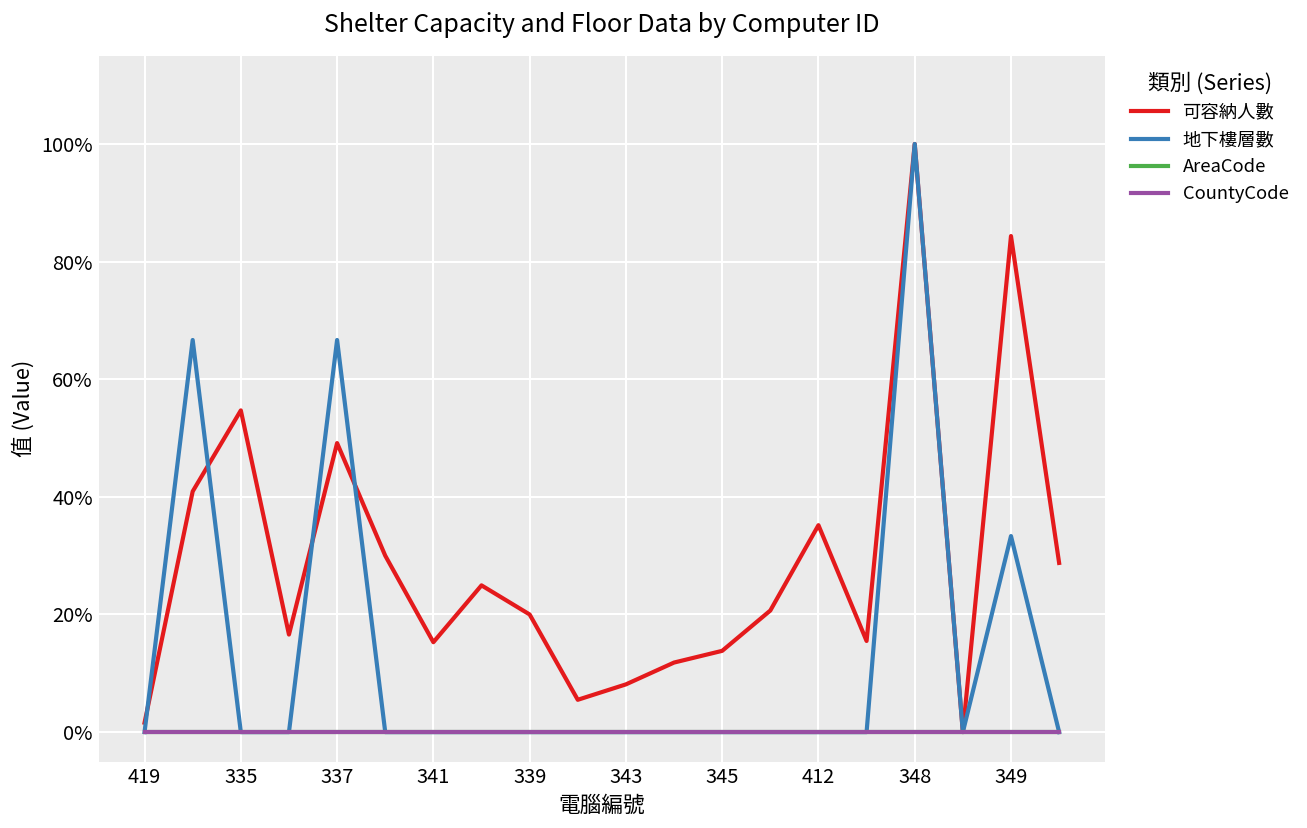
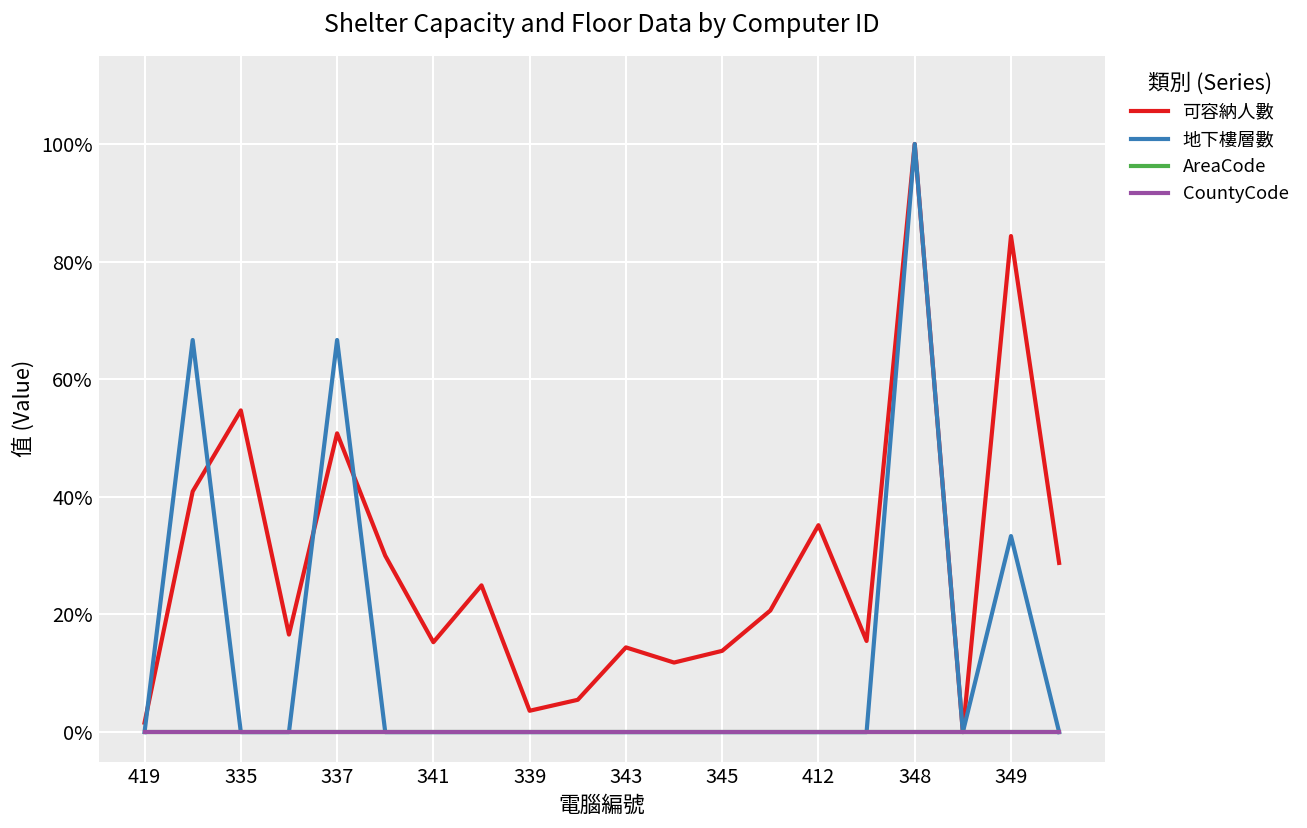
可容納人數, 337: 49% -> 51%
可容納人數, 339: 20% -> 4%
可容納人數, 343: 8% -> 14%
